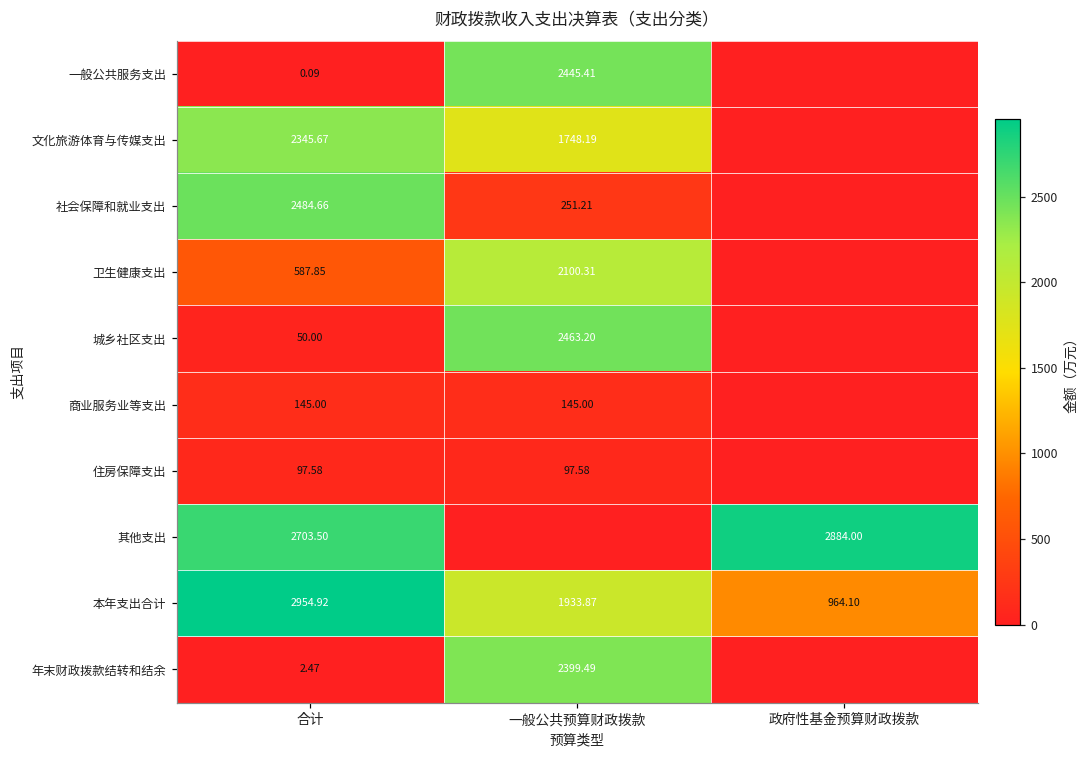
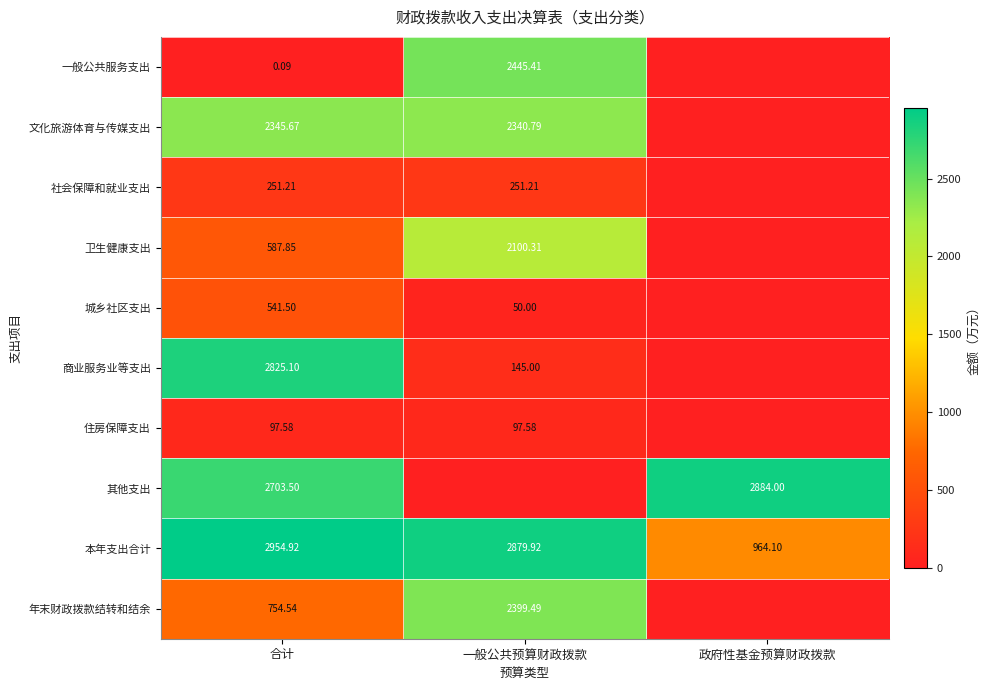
文化旅游体育与传媒支出, 一般公共预算财政拨款: 1748.19 -> 2340.79
社会保障和就业支出, 合计: 2484.66 -> 251.21
城乡社区支出, 合计: 50.00 -> 541.50
城乡社区支出, 一般公共预算财政拨款: 2463.20 -> 50.00
商业服务业等支出, 合计: 145.00 -> 2825.10
本年支出合计, 一般公共预算财政拨款: 1933.87 -> 2879.92
年末财政拨款结转和结余, 合计: 2.47 -> 754.54
